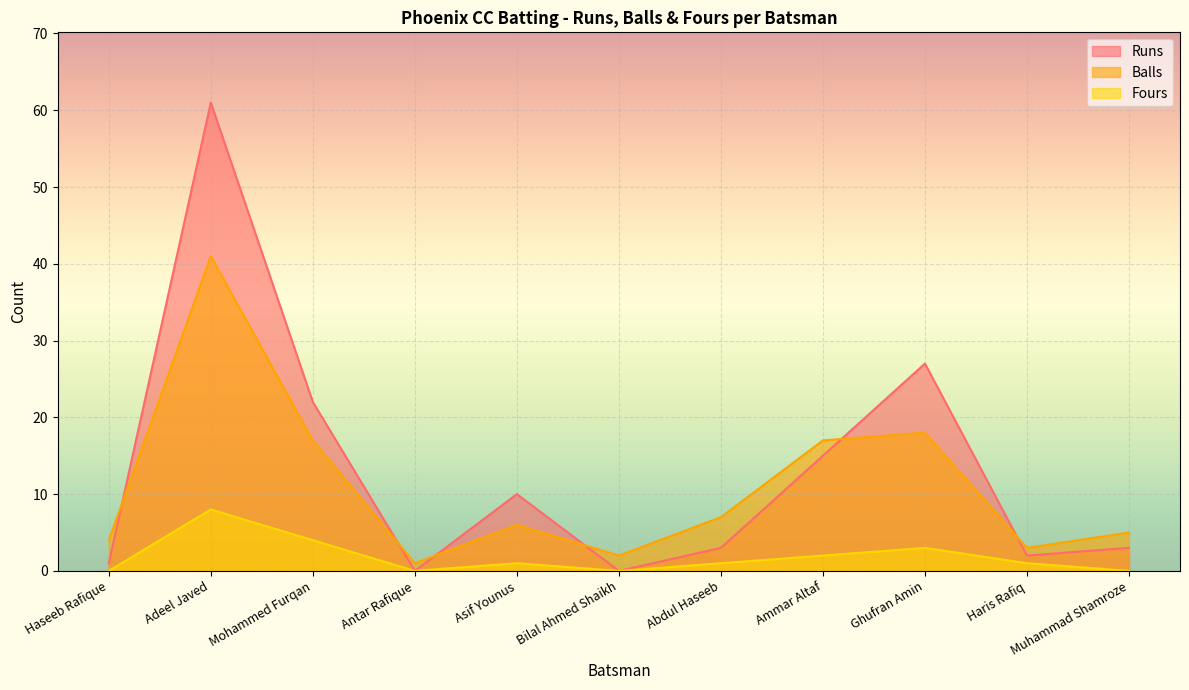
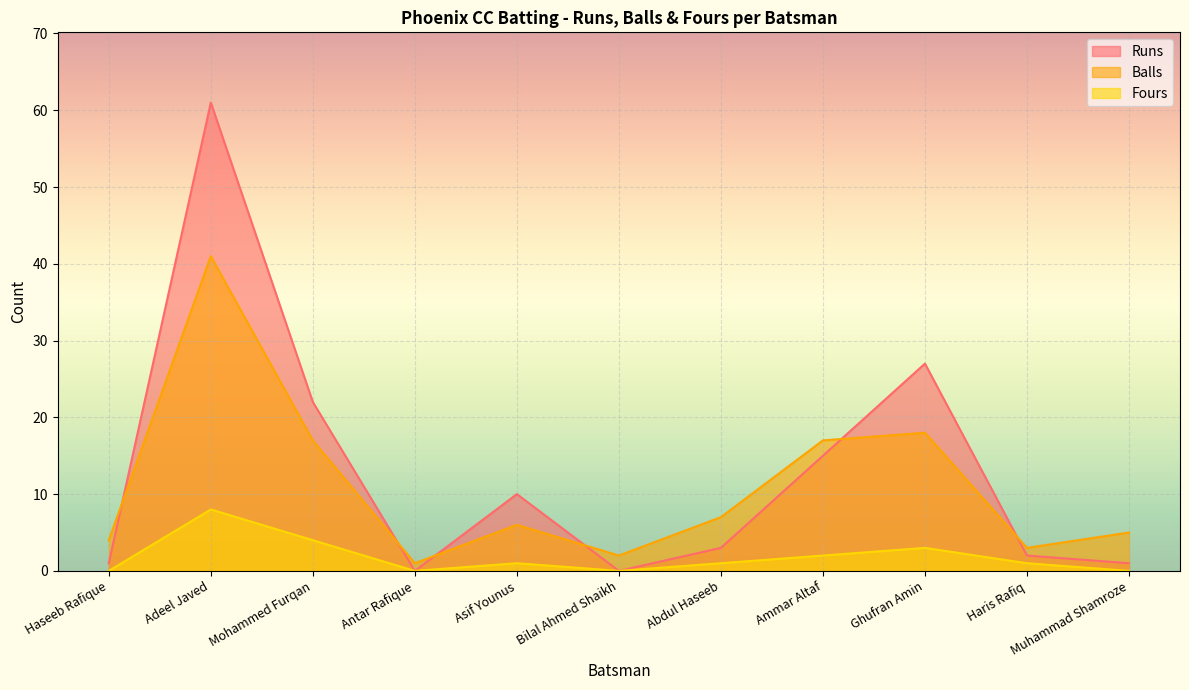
Runs, Muhammad Shamroze: 3 -> 1
